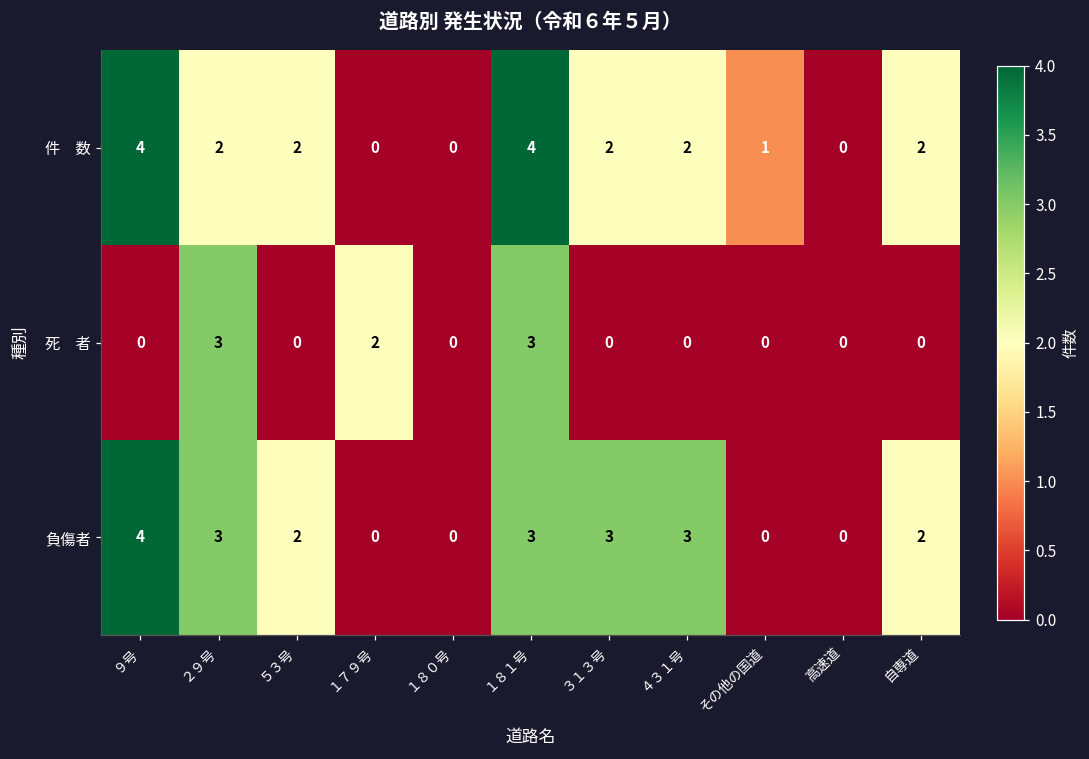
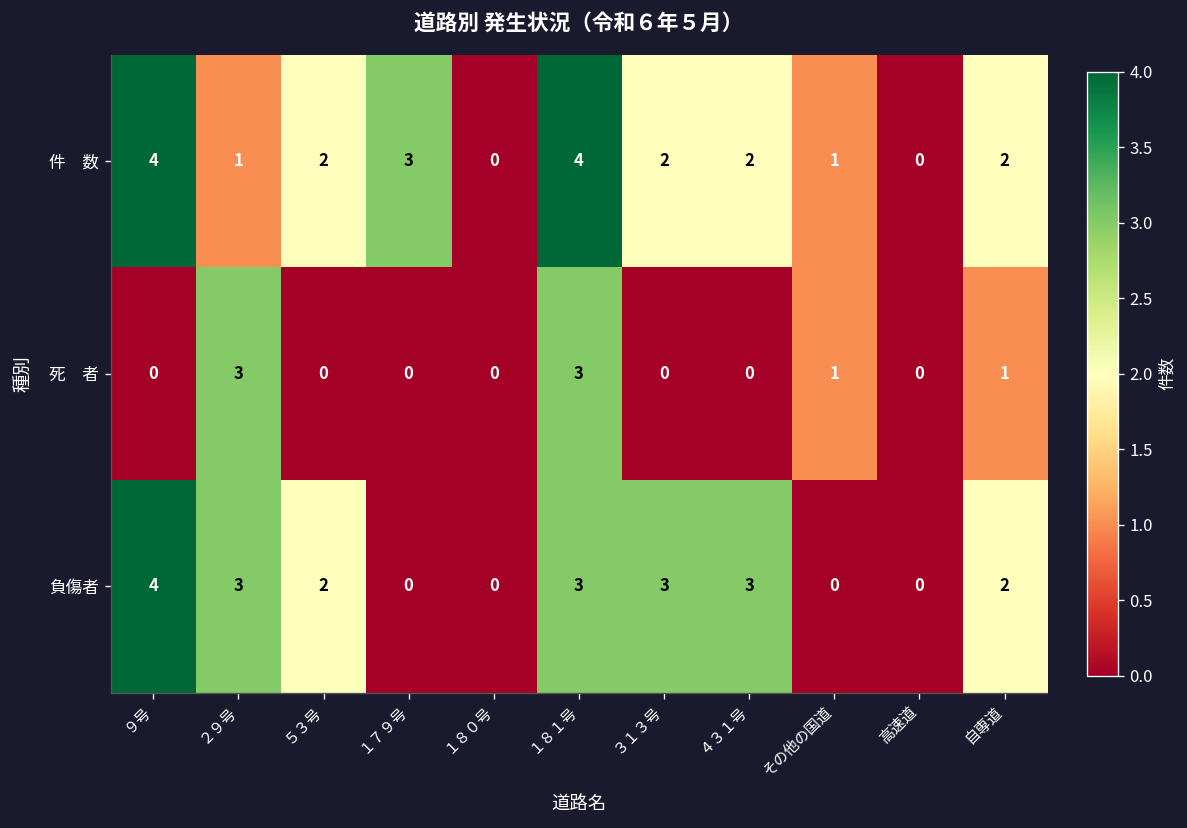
件 数, ２９号: 2 -> 1
件 数, １７９号: 0 -> 3
死 者, １７９号: 2 -> 0
死 者, その他の国道: 0 -> 1
死 者, 自専道: 0 -> 1
